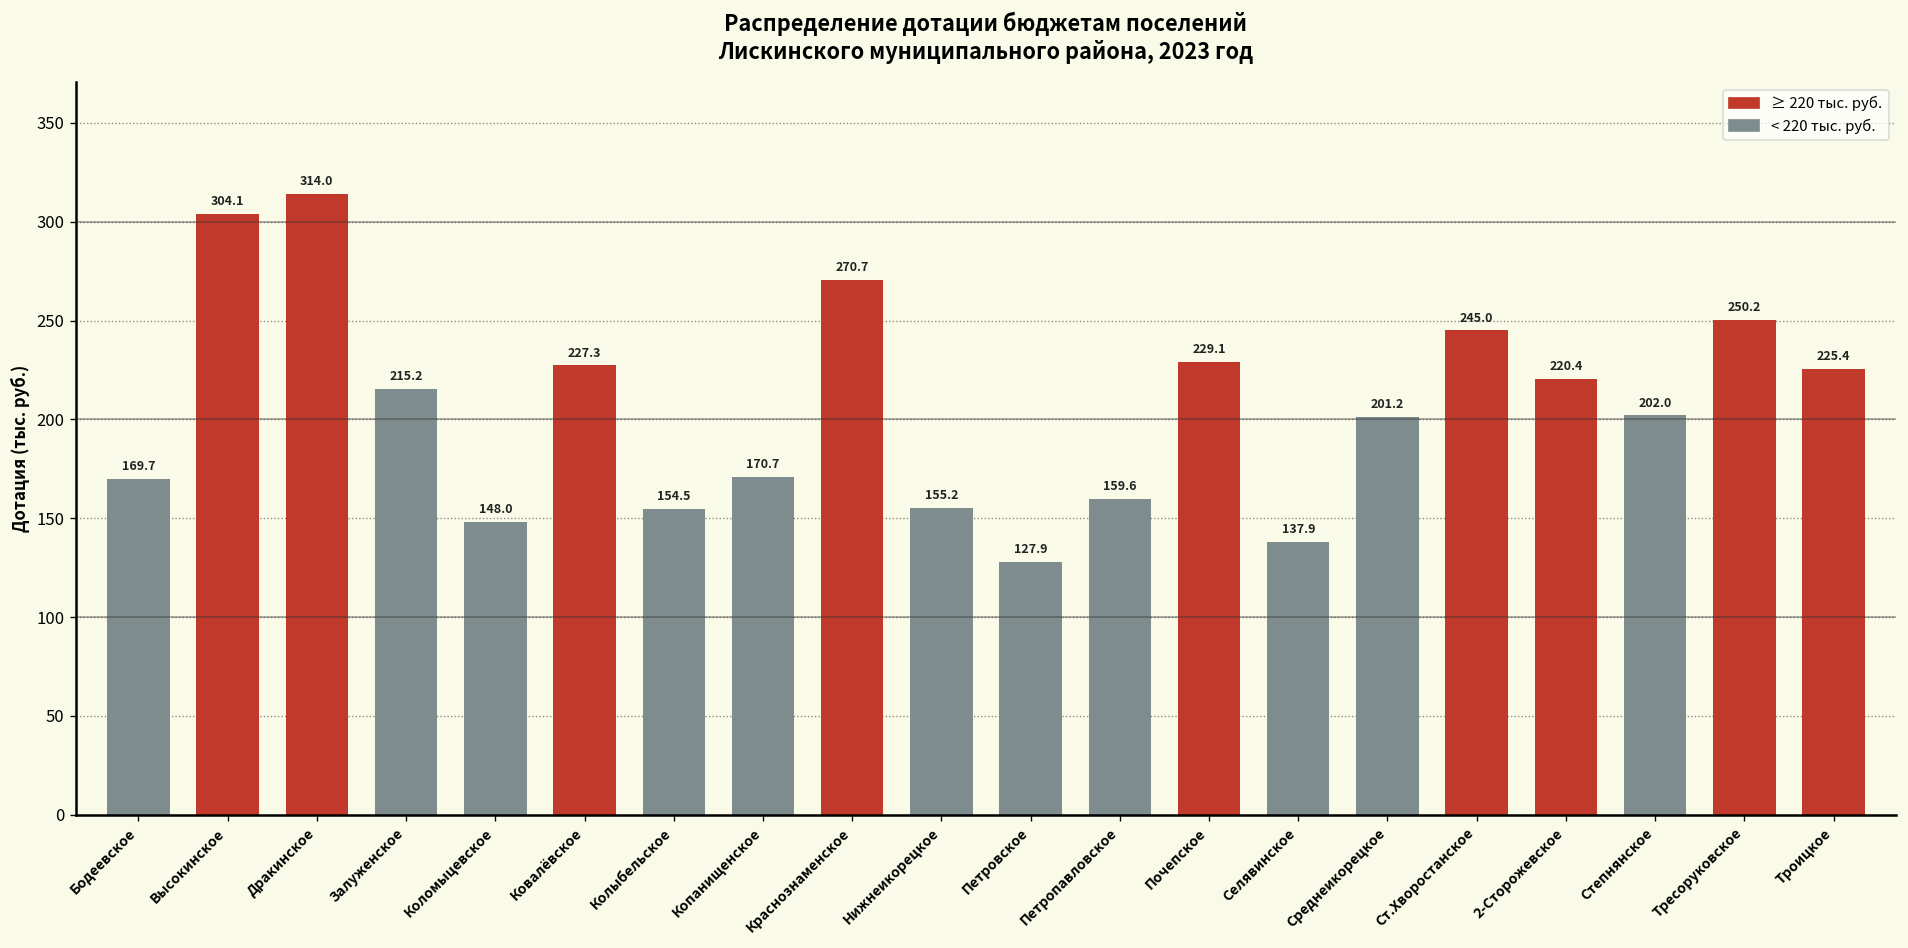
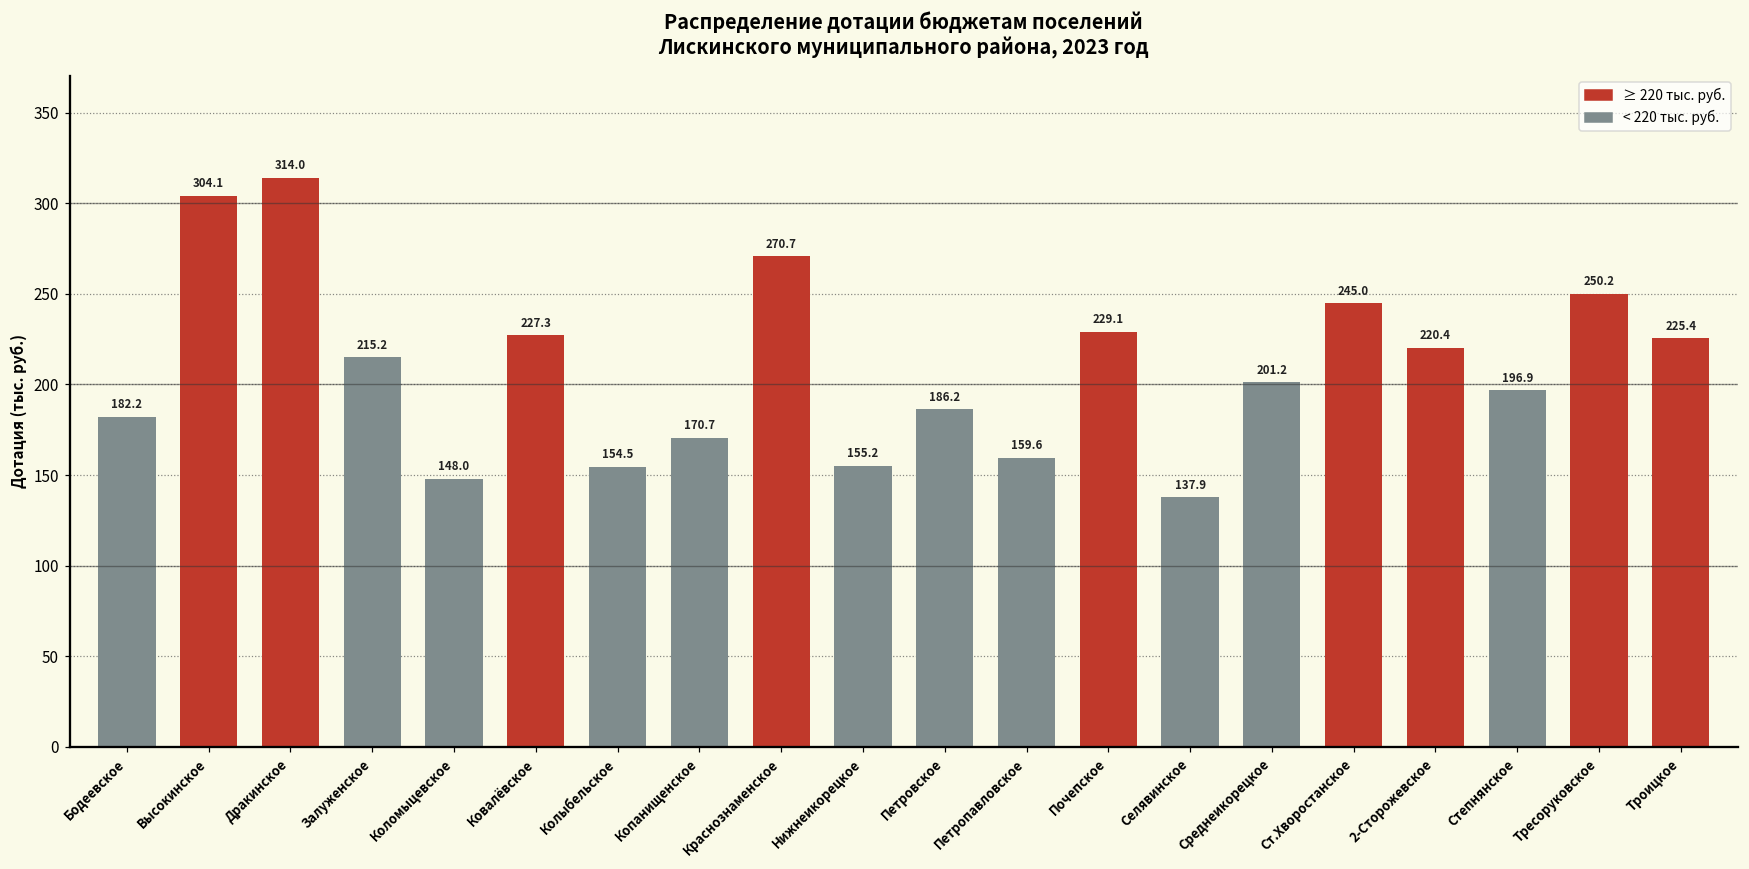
Бодеевское: 169.7 -> 182.2
Петровское: 127.9 -> 186.2
Степнянское: 202.0 -> 196.9
